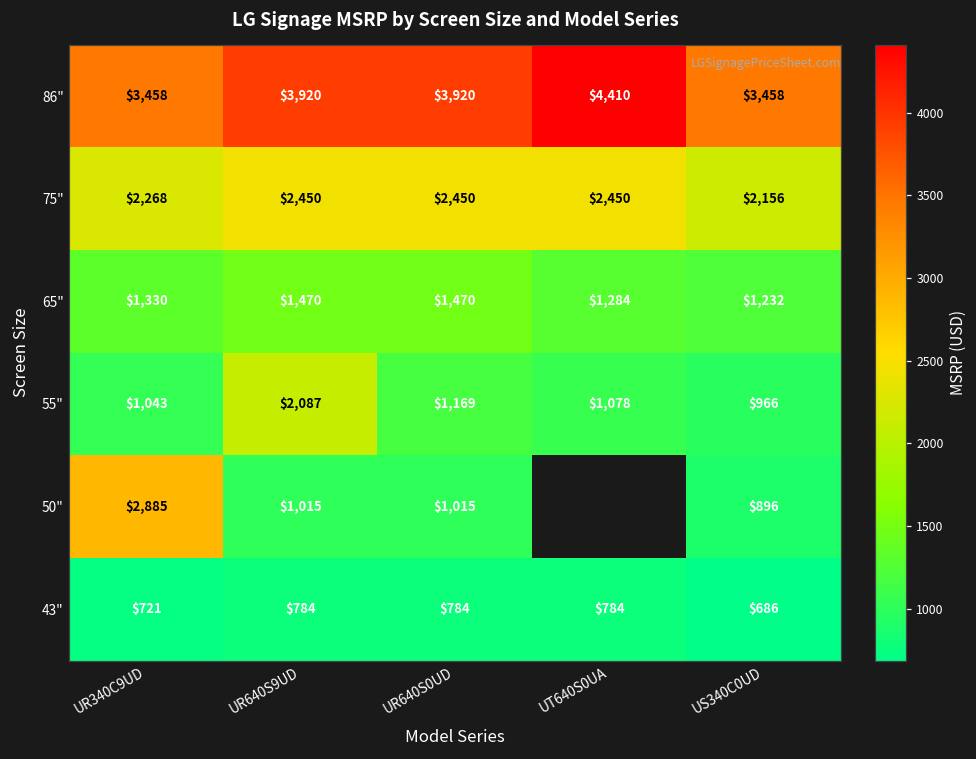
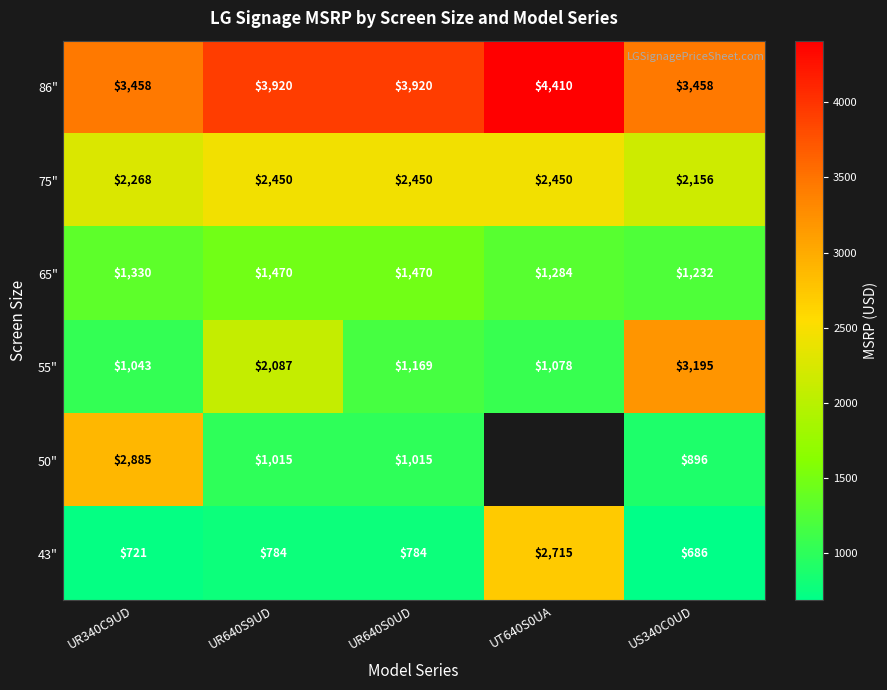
55", US340C0UD: $966 -> $3,195
43", UT640S0UA: $784 -> $2,715
